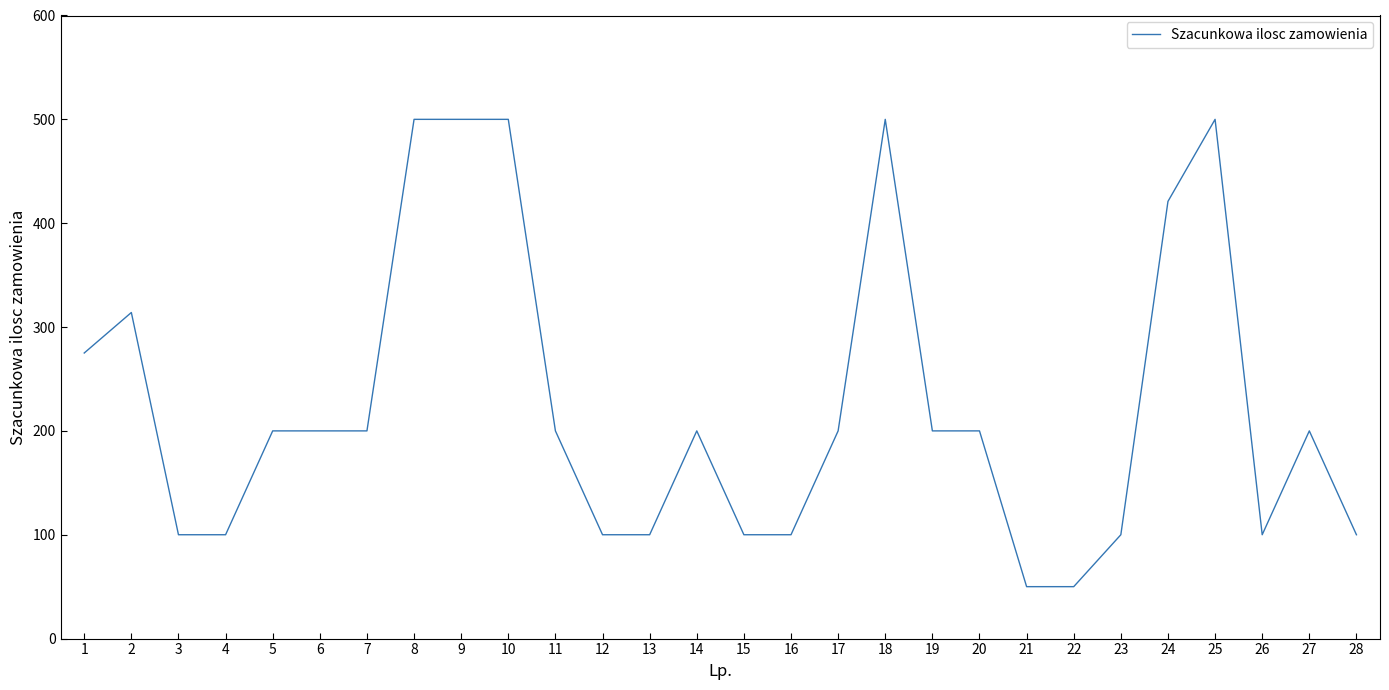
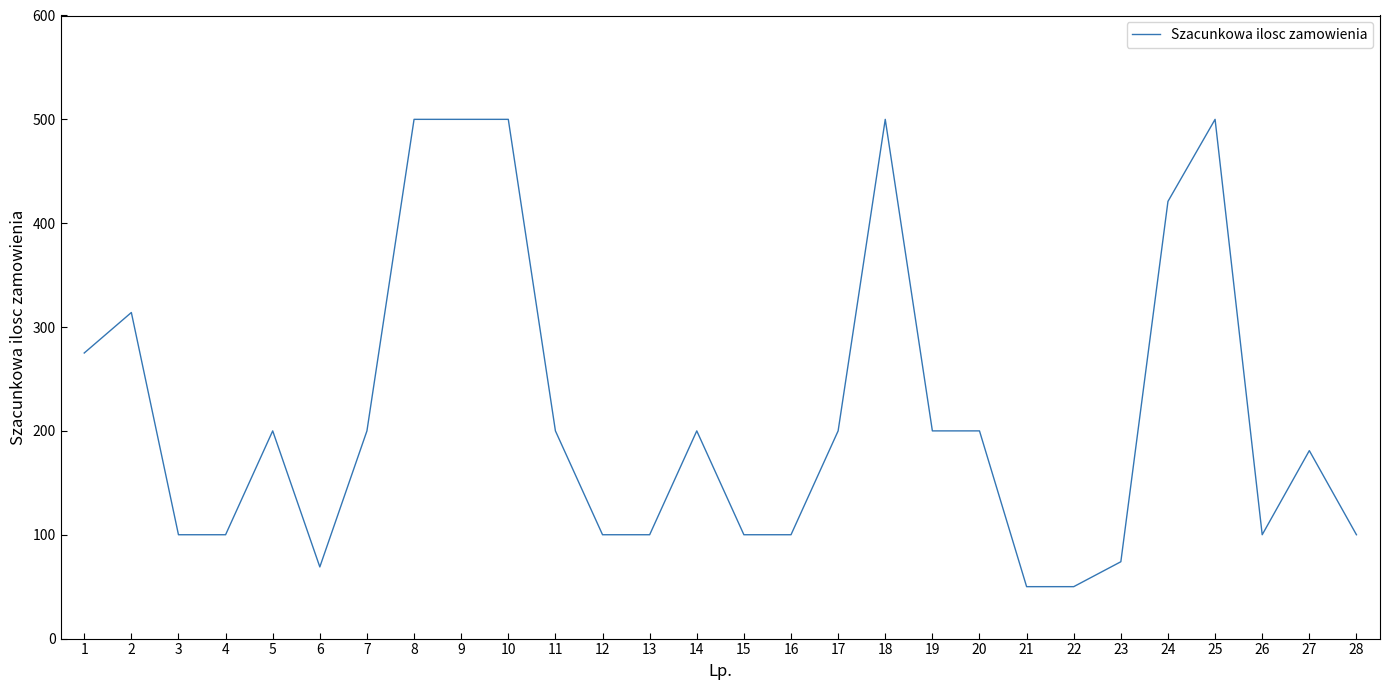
6: 200 -> 69
23: 100 -> 74
27: 200 -> 181
